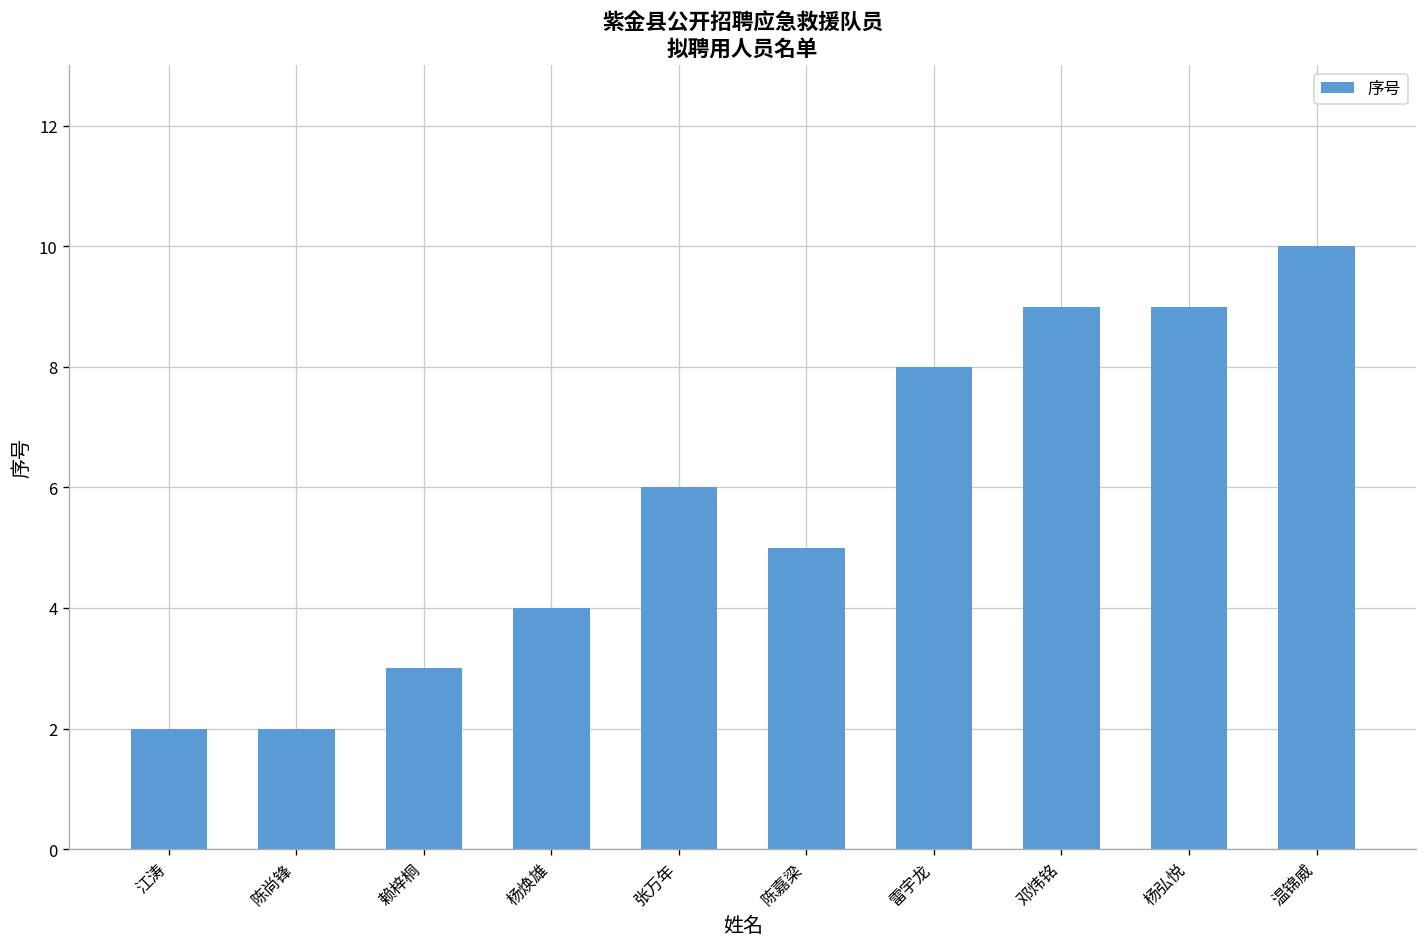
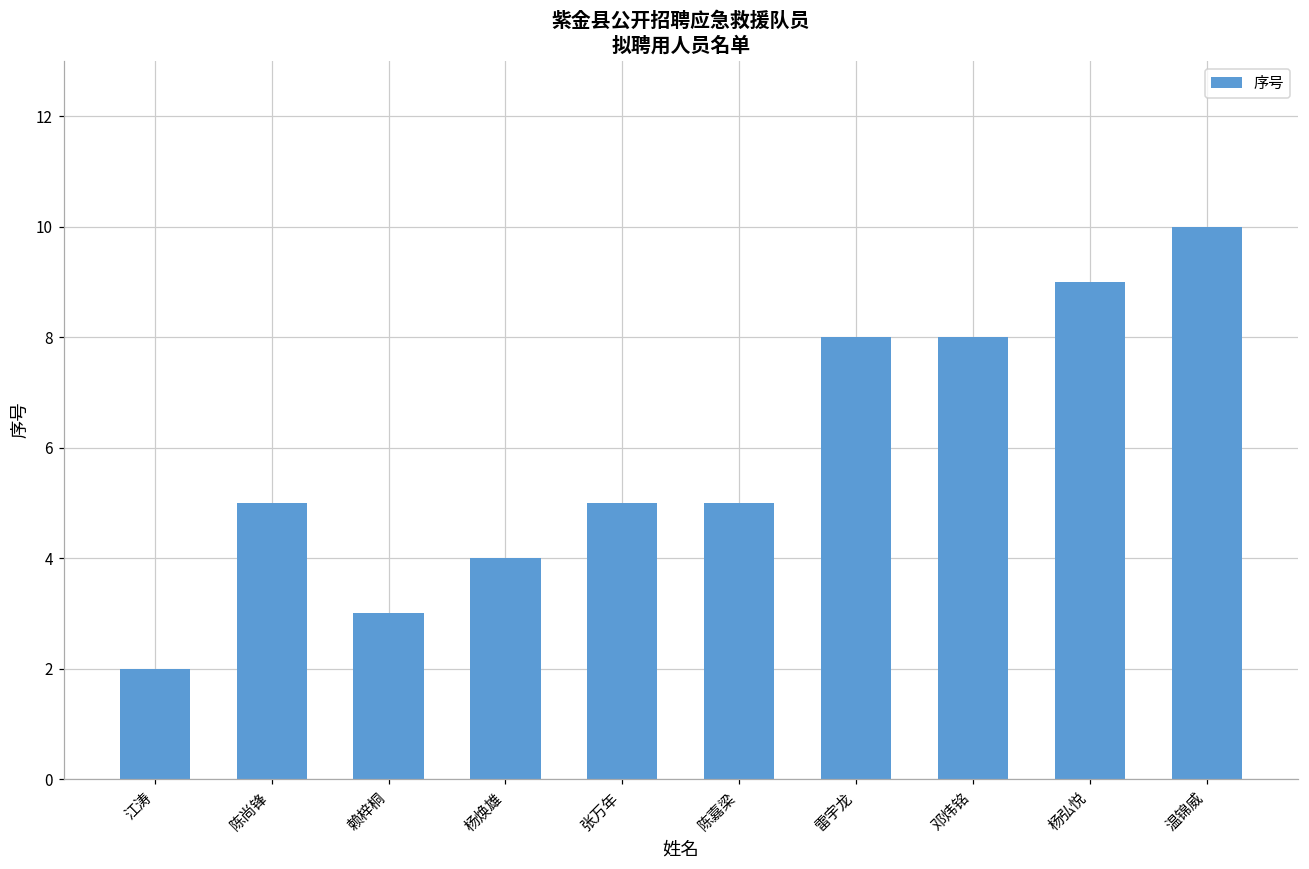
陈尚锋: 2 -> 5
张万年: 6 -> 5
邓炜铭: 9 -> 8
